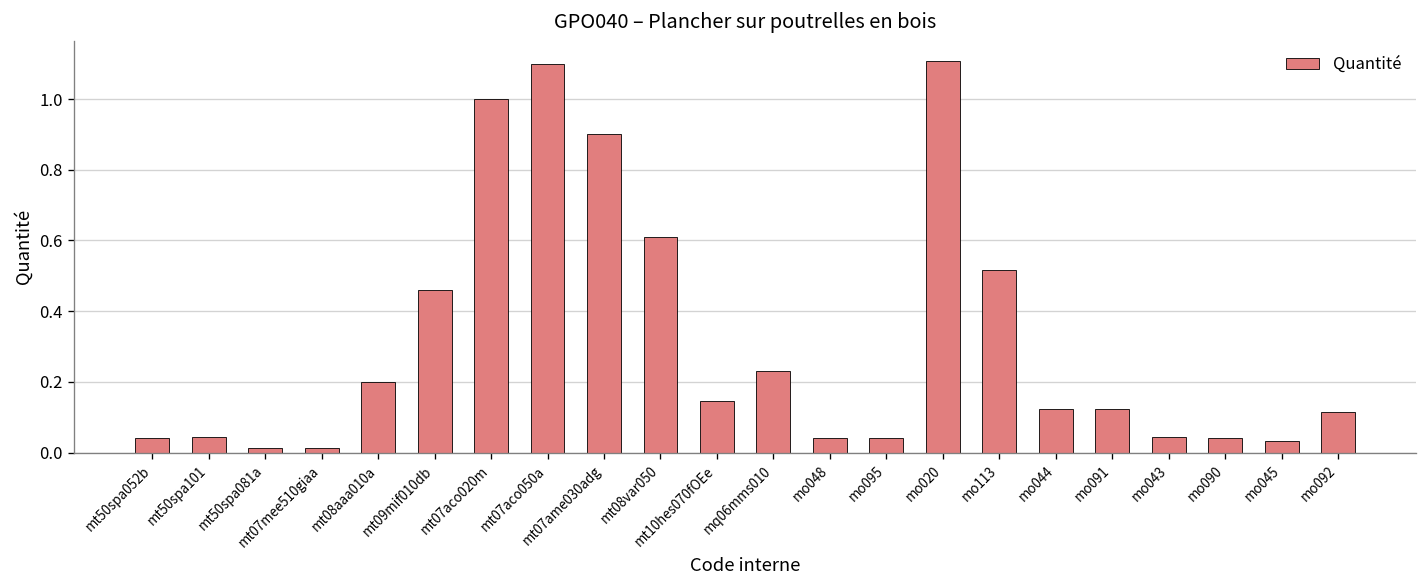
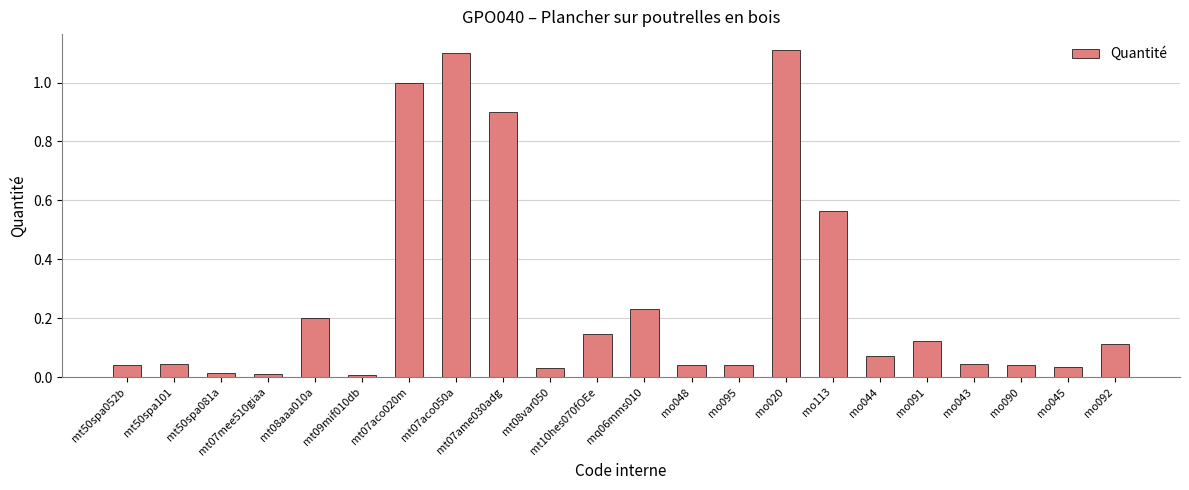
mt09mif010db: 0.46 -> 0.01
mt08var050: 0.61 -> 0.03
mo113: 0.52 -> 0.56
mo044: 0.12 -> 0.07
